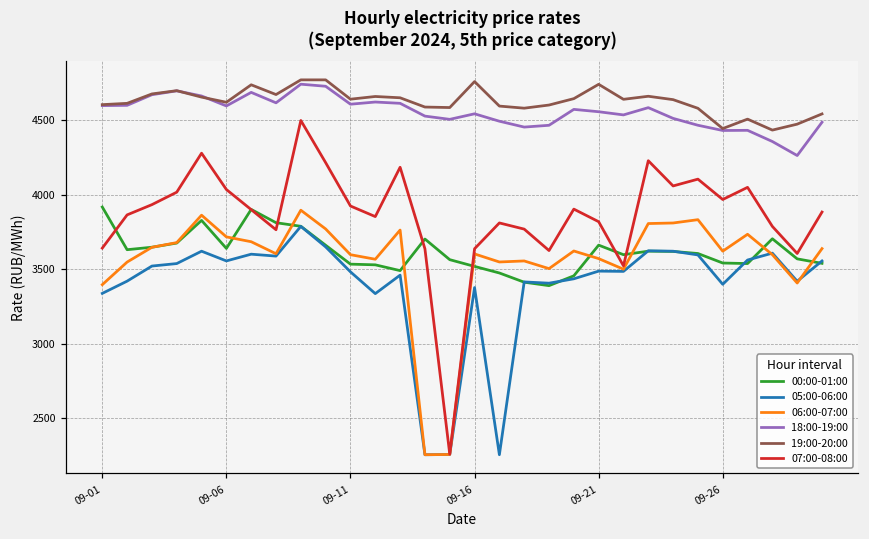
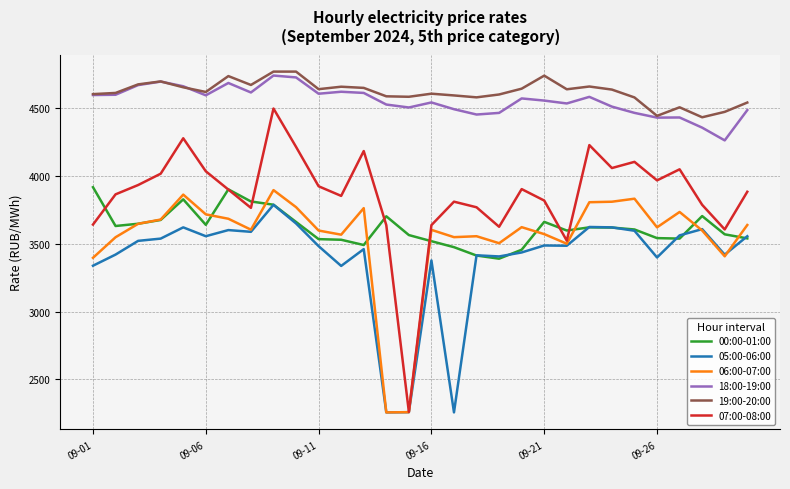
19:00-20:00, 09-16: 4760 -> 4610
